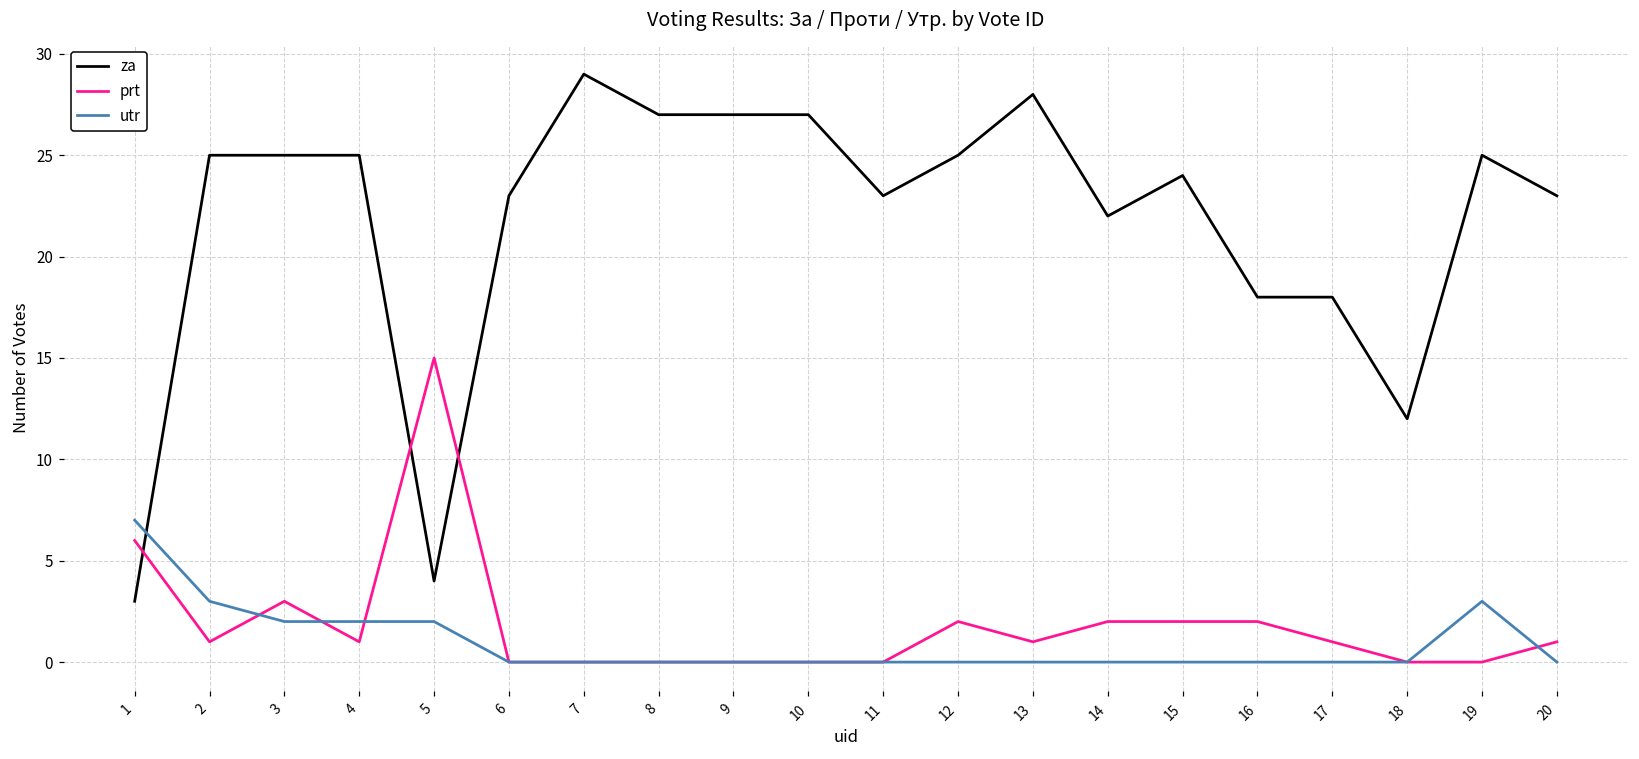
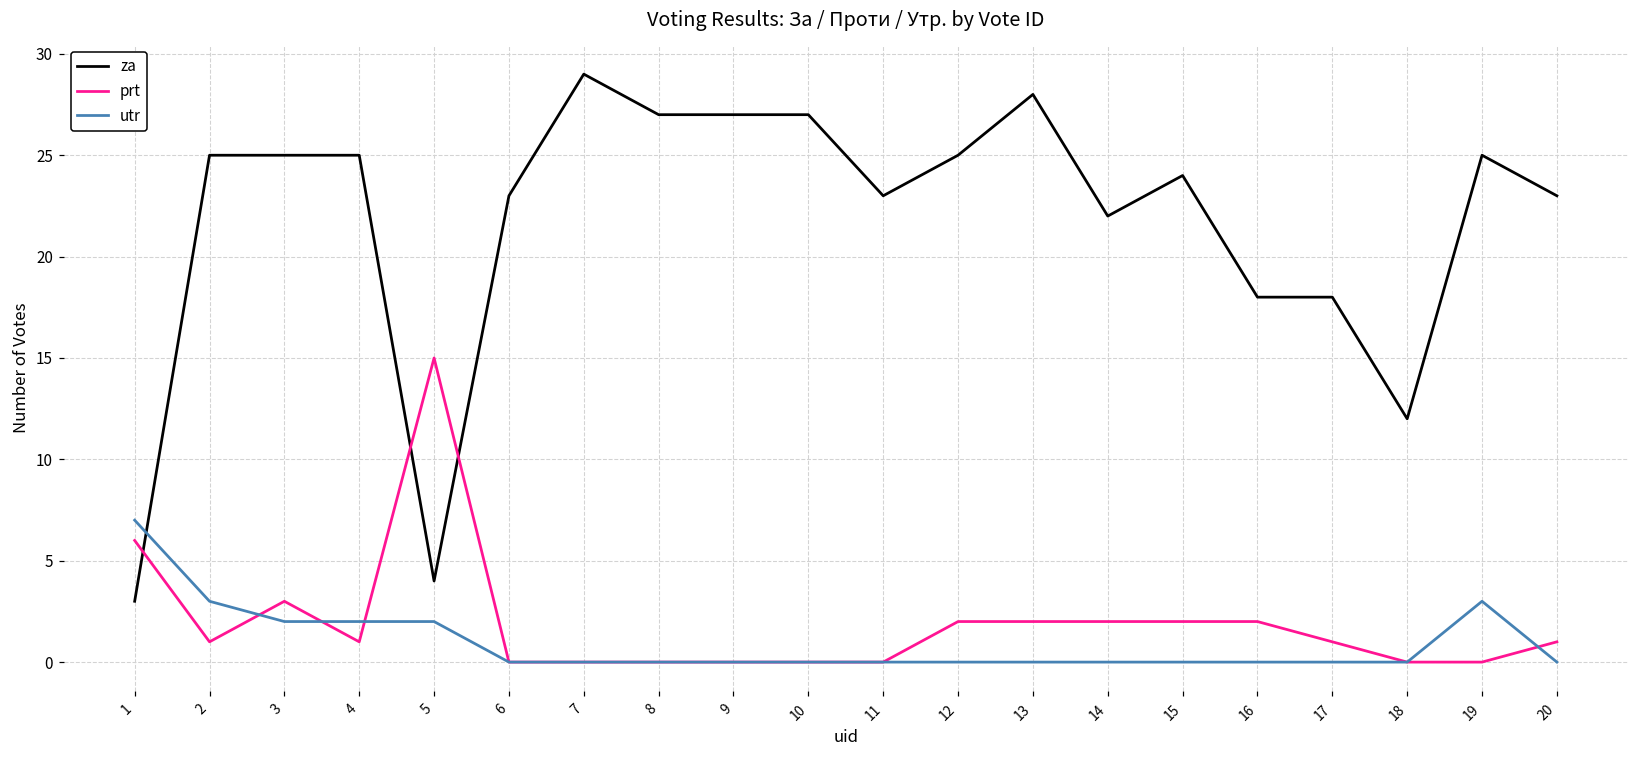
prt, 13: 1 -> 2
